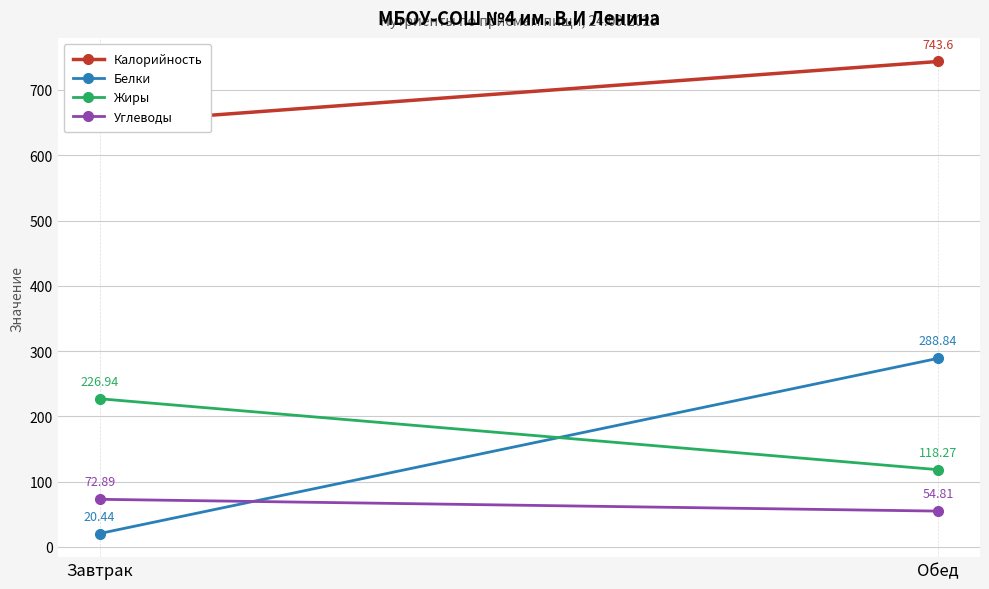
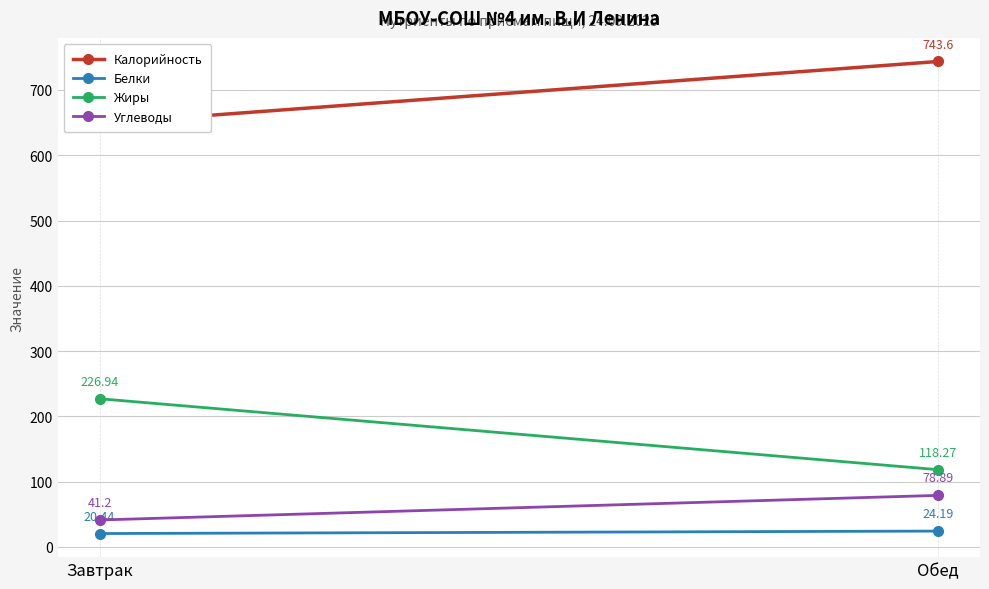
Углеводы, Завтрак: 72.89 -> 41.2
Белки, Обед: 288.84 -> 24.19
Углеводы, Обед: 54.81 -> 78.89
